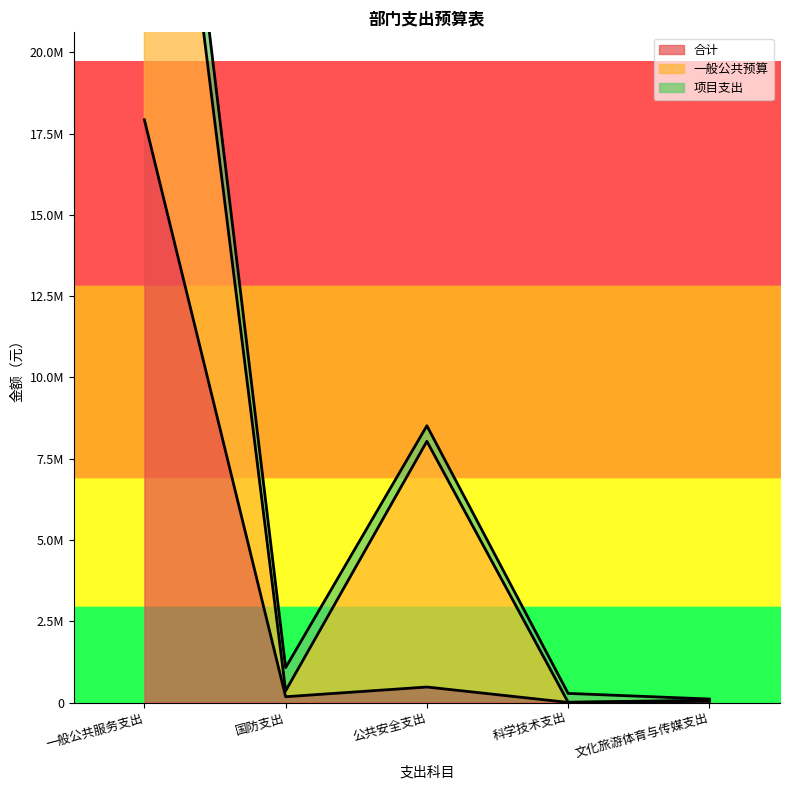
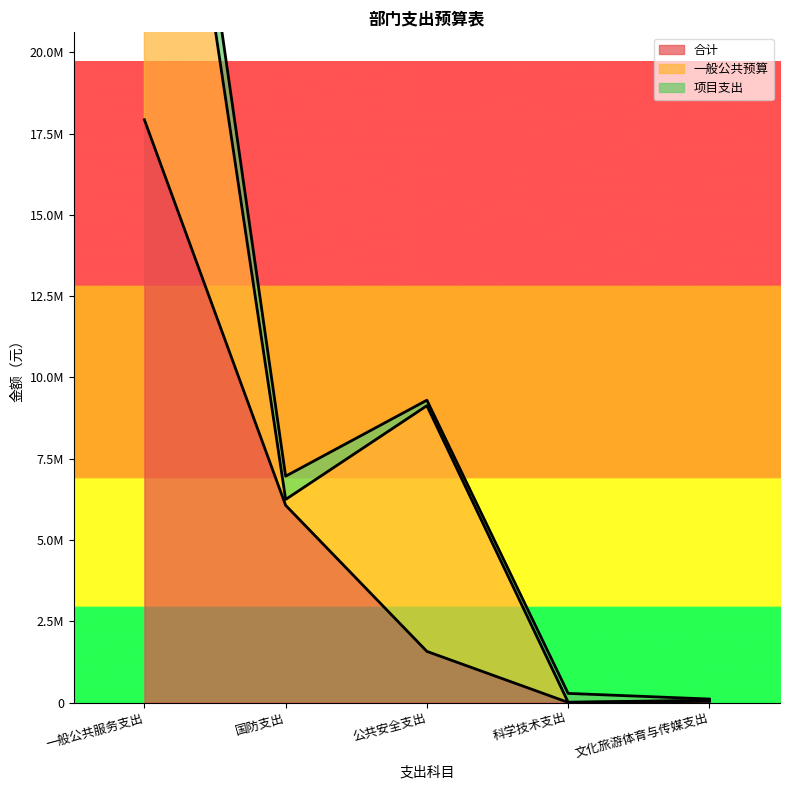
合计, 国防支出: 200000 -> 6100000
合计, 公共安全支出: 500000 -> 1600000
项目支出, 公共安全支出: 500000 -> 200000
